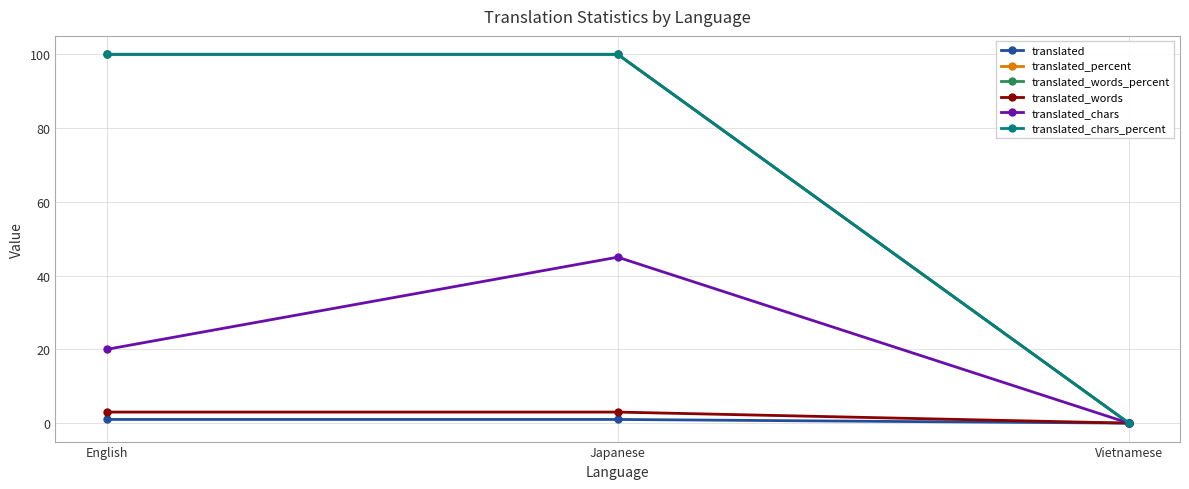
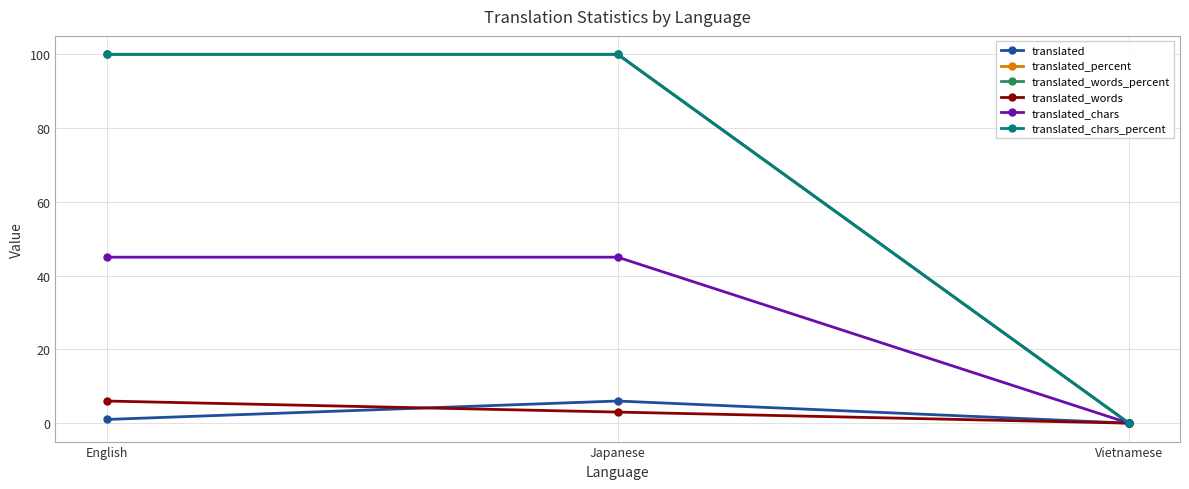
translated_words, English: 3 -> 6
translated_chars, English: 20 -> 45
translated, Japanese: 1 -> 6
